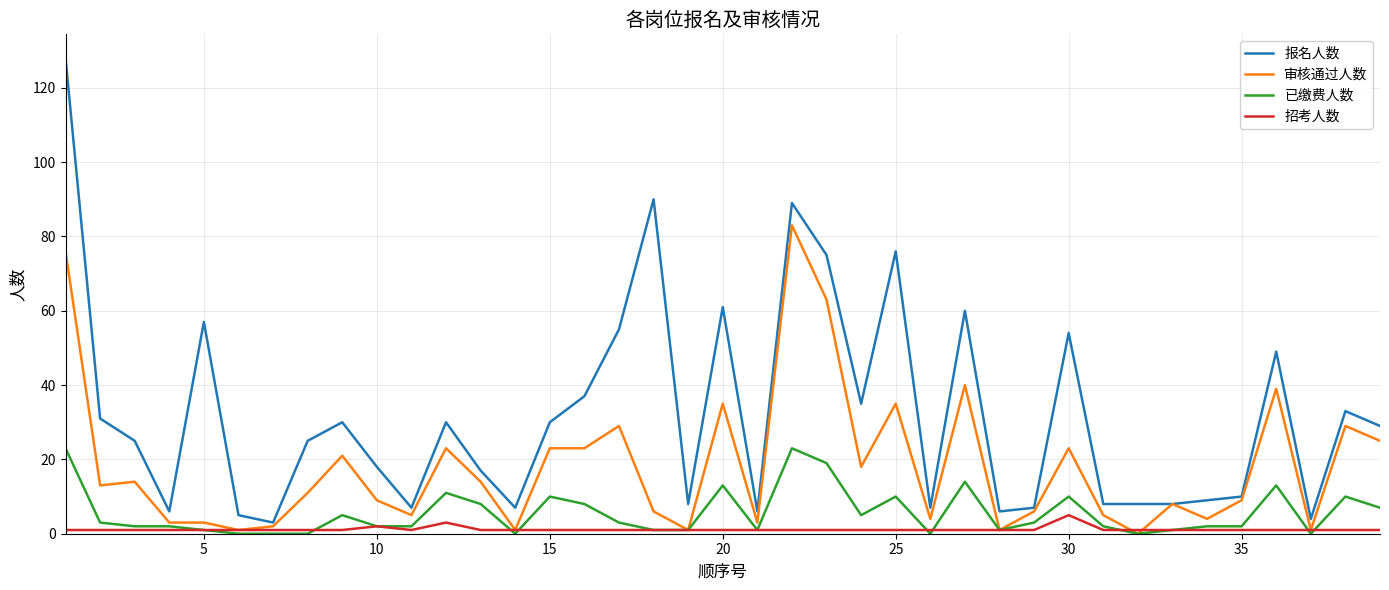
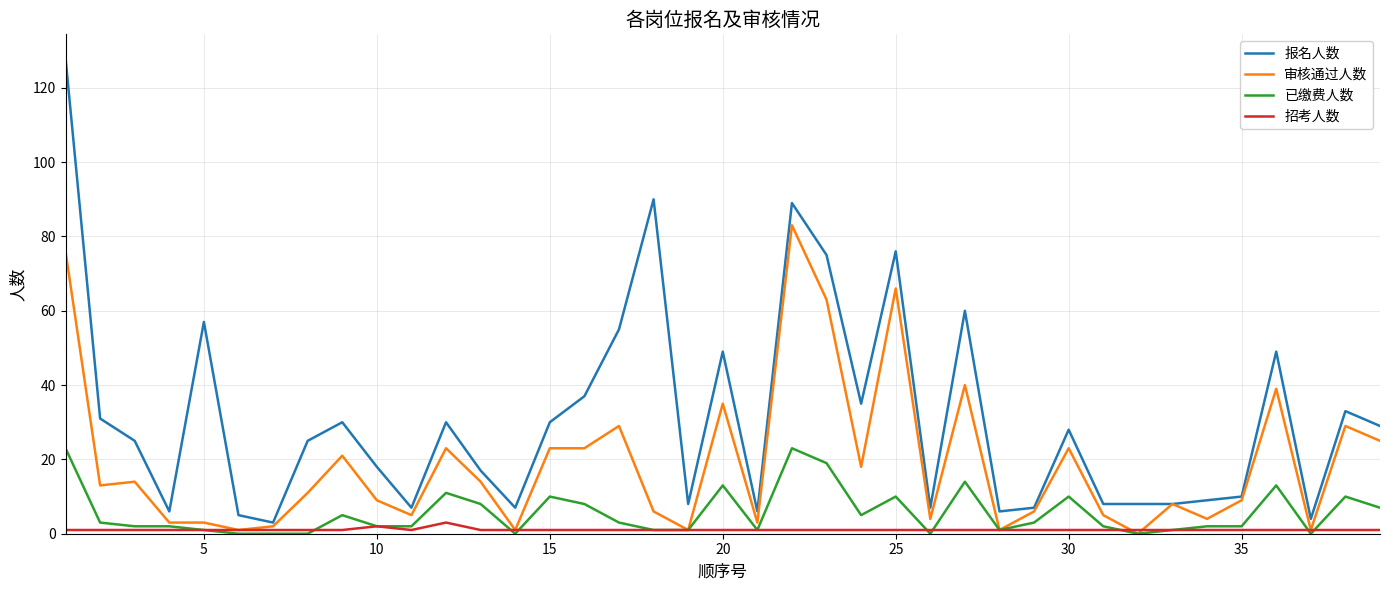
报名人数, 20: 61 -> 49
审核通过人数, 25: 35 -> 66
报名人数, 30: 54 -> 28
招考人数, 30: 5 -> 1
